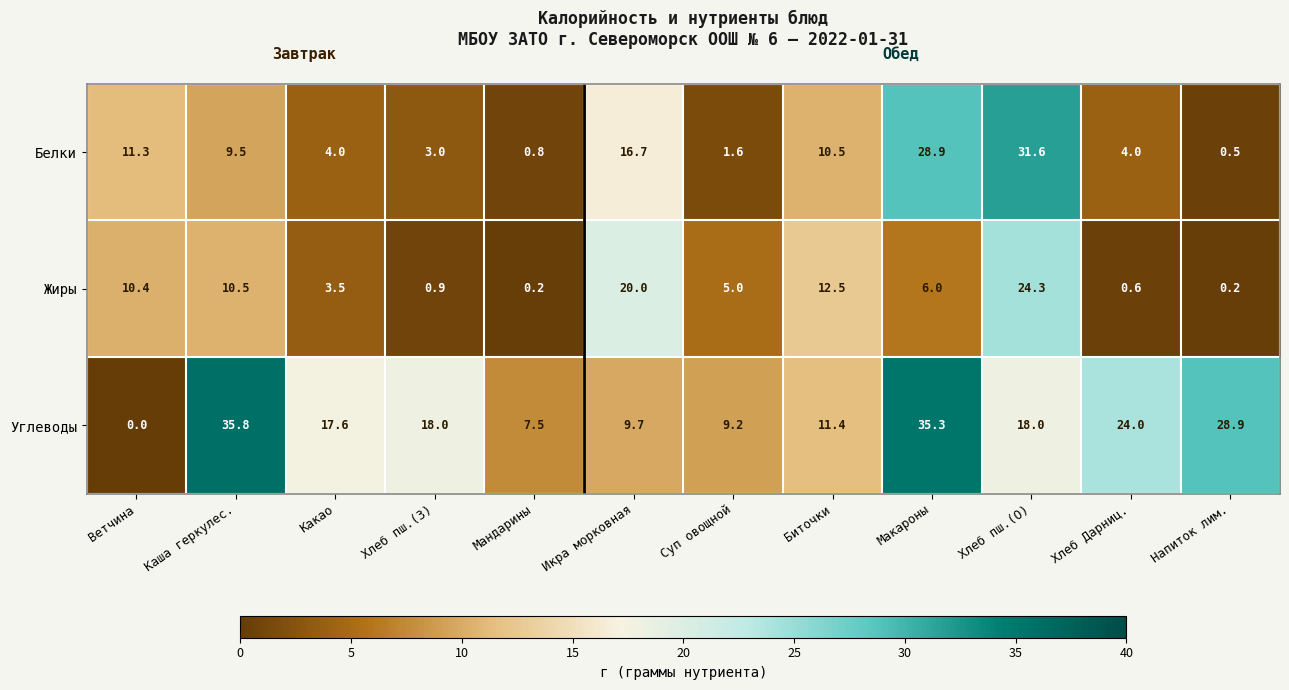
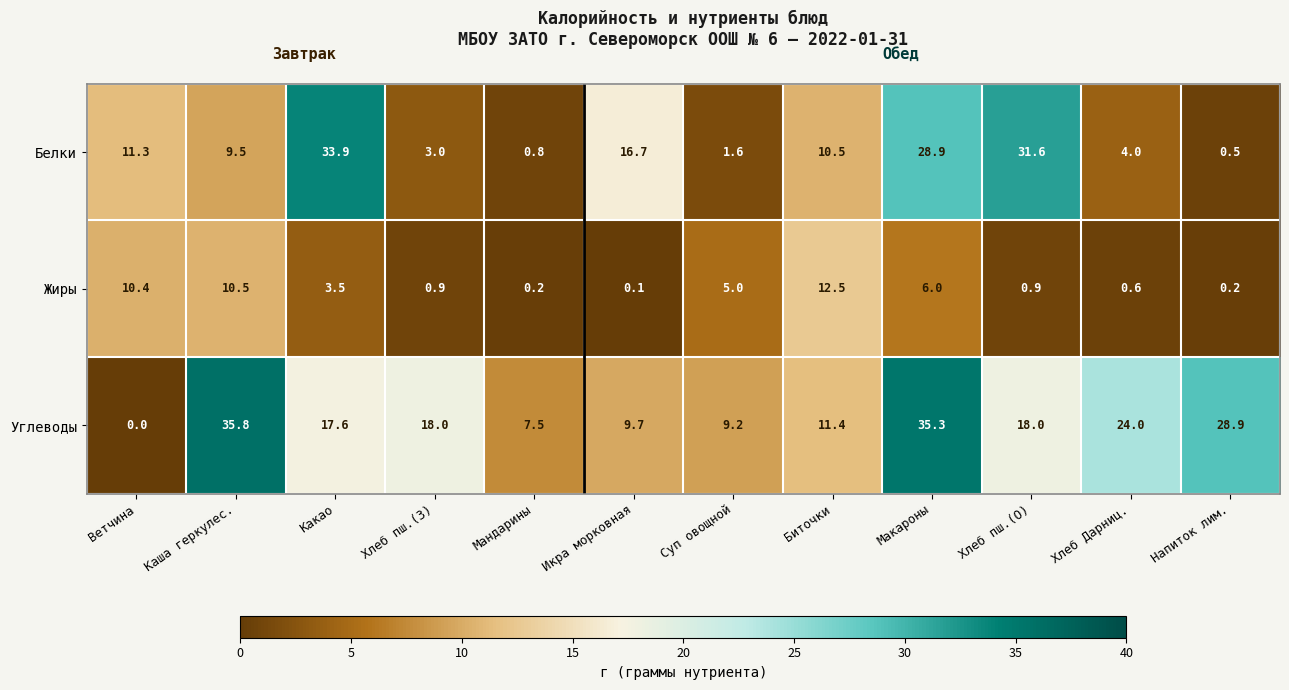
Белки, Какао: 4.0 -> 33.9
Жиры, Икра морковная: 20.0 -> 0.1
Жиры, Хлеб пш.(О): 24.3 -> 0.9
